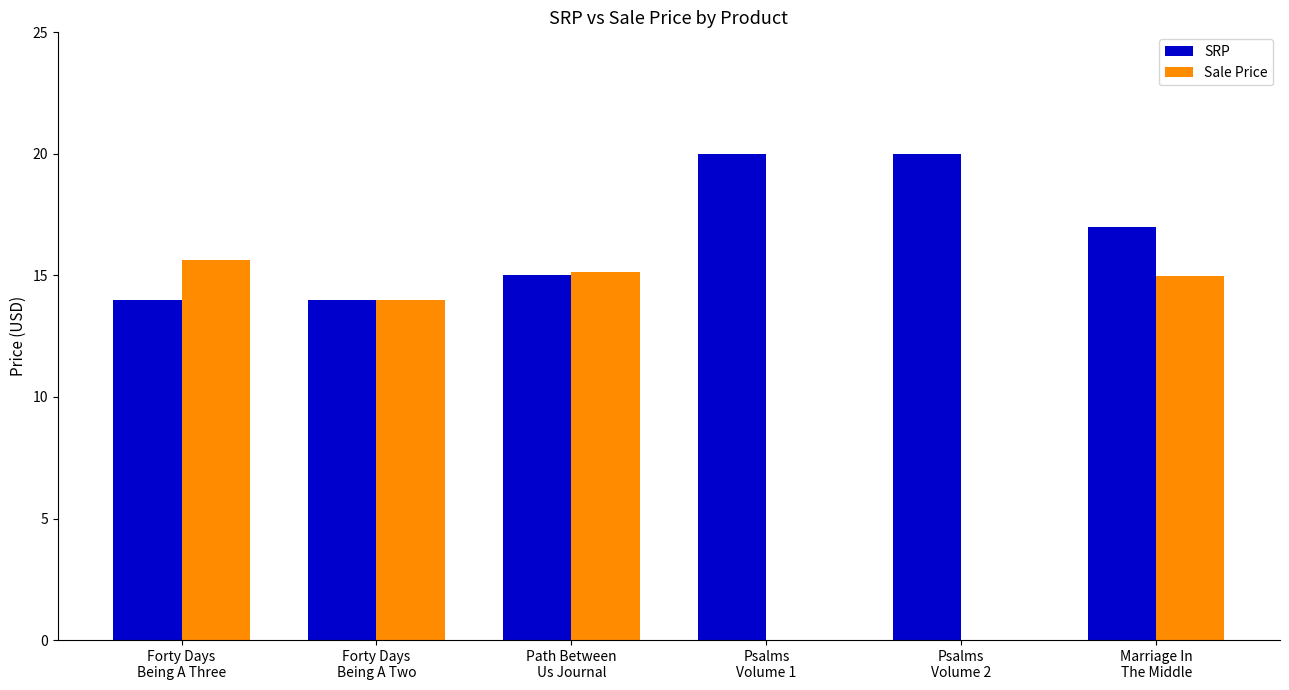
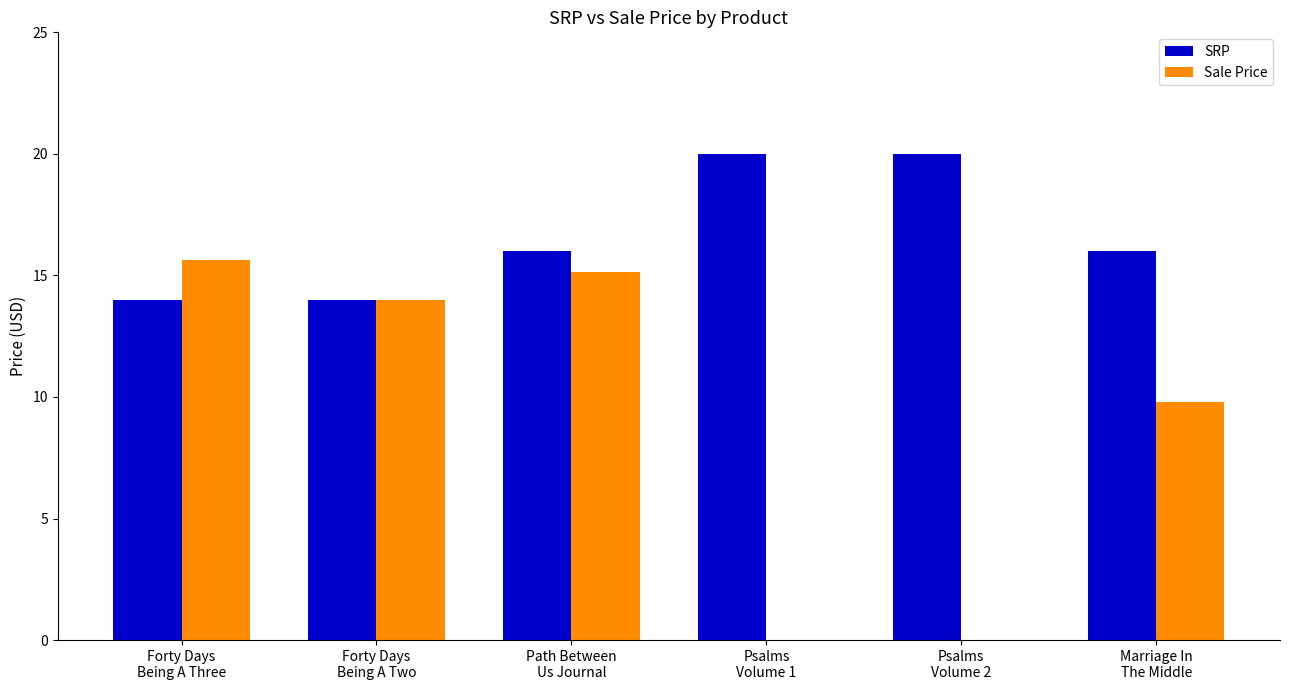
SRP, Path Between Us Journal: 15 -> 16
SRP, Marriage In The Middle: 17 -> 16
Sale Price, Marriage In The Middle: 15.0 -> 9.8
